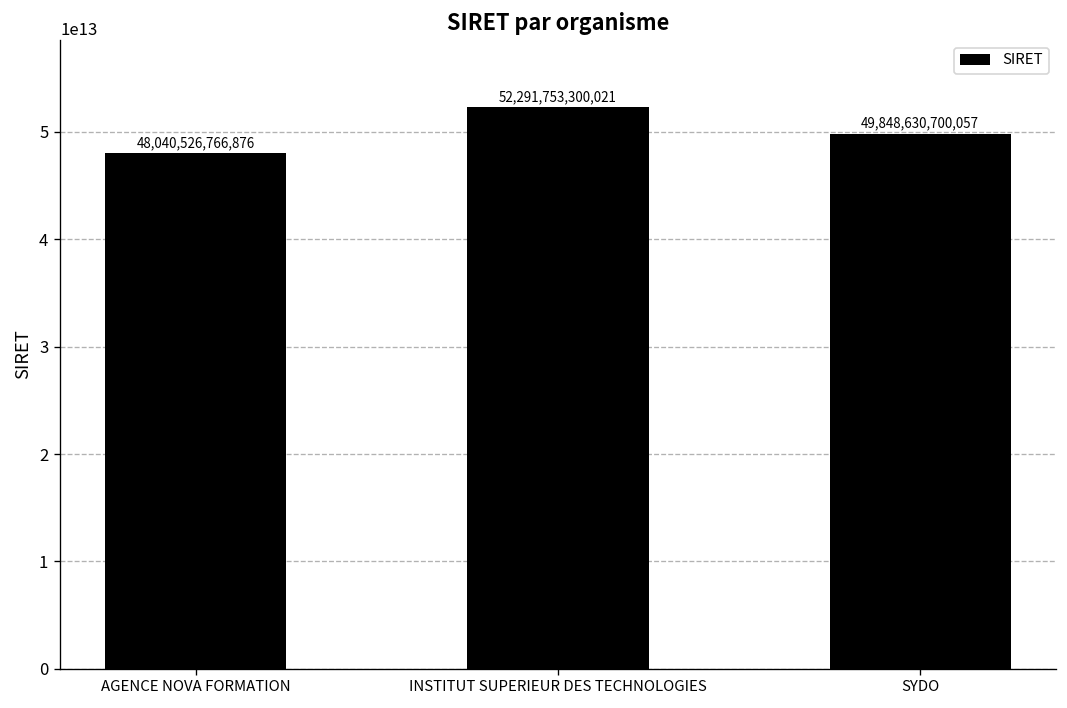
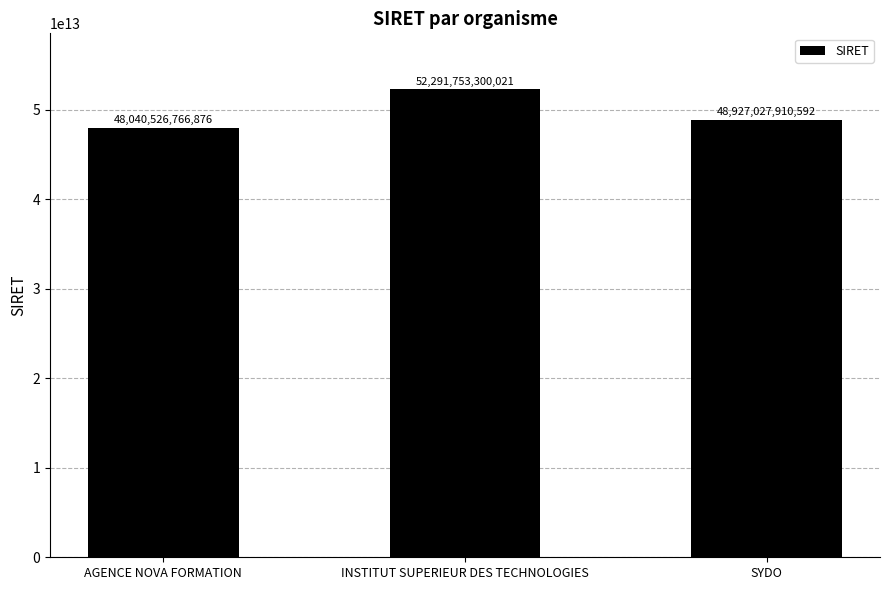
SYDO: 49,848,630,700,057 -> 48,927,027,910,592
